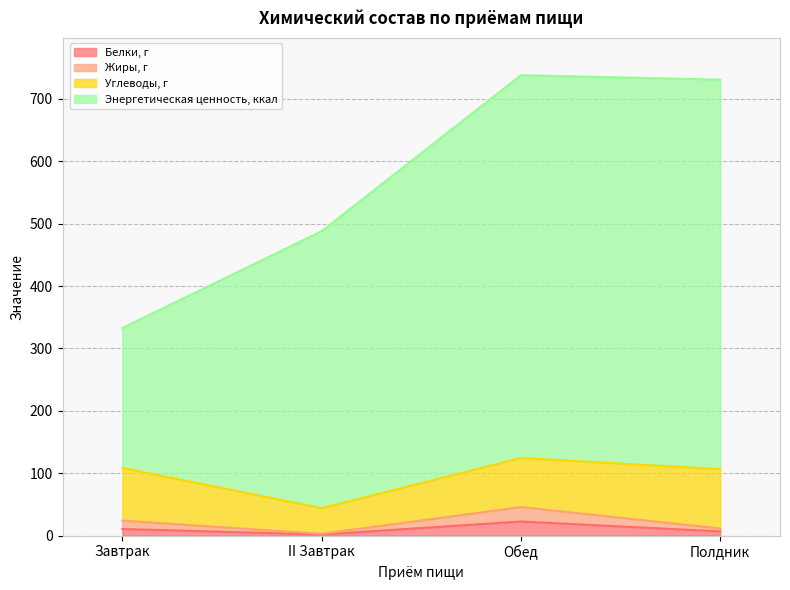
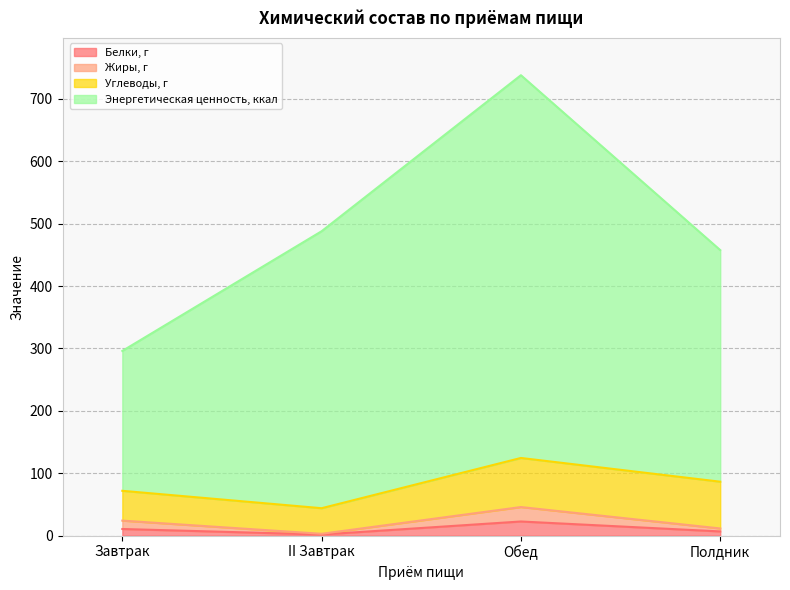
Углеводы, г, Завтрак: 80 -> 50
Углеводы, г, Полдник: 90 -> 70
Энергетическая ценность, ккал, Полдник: 620 -> 370
